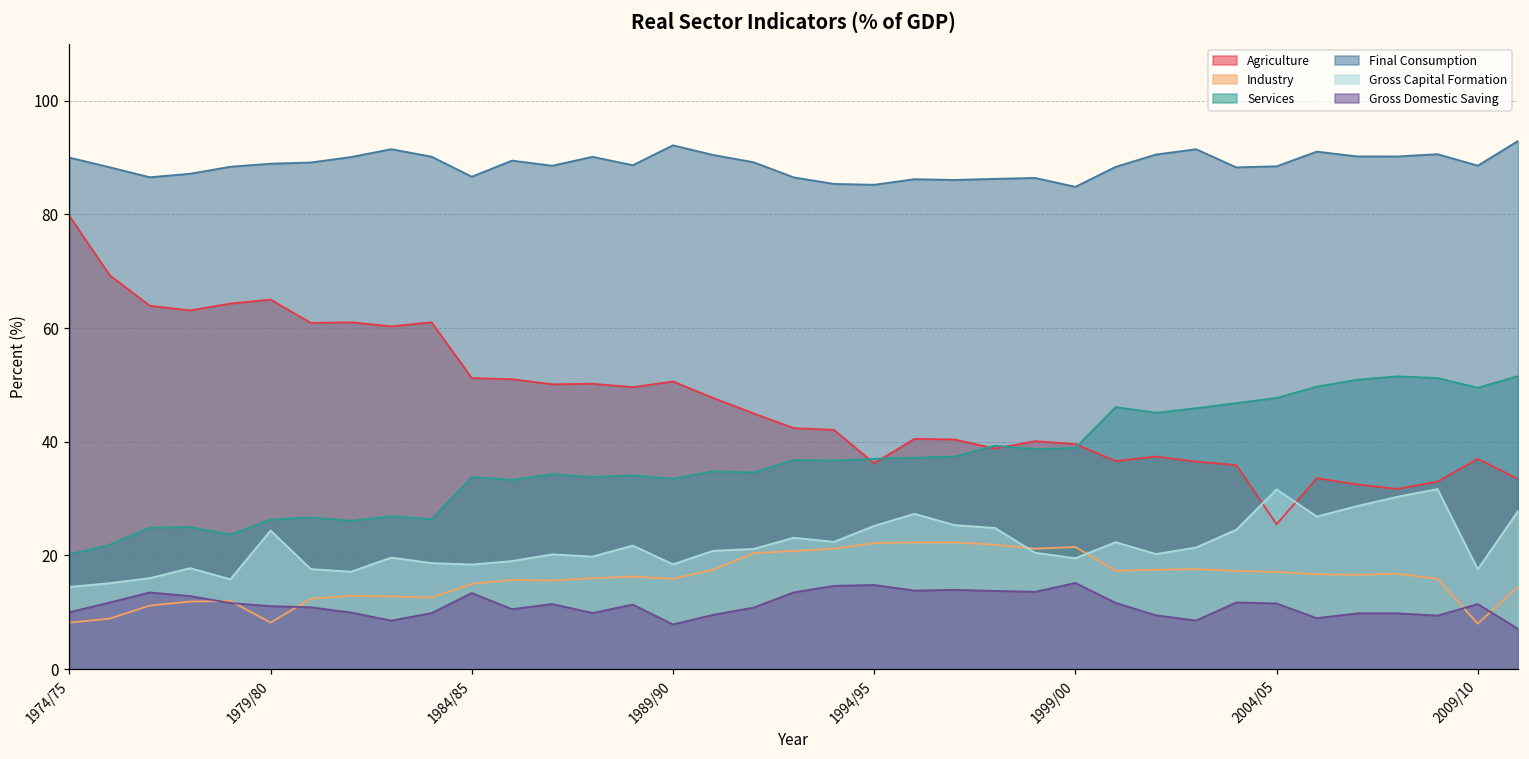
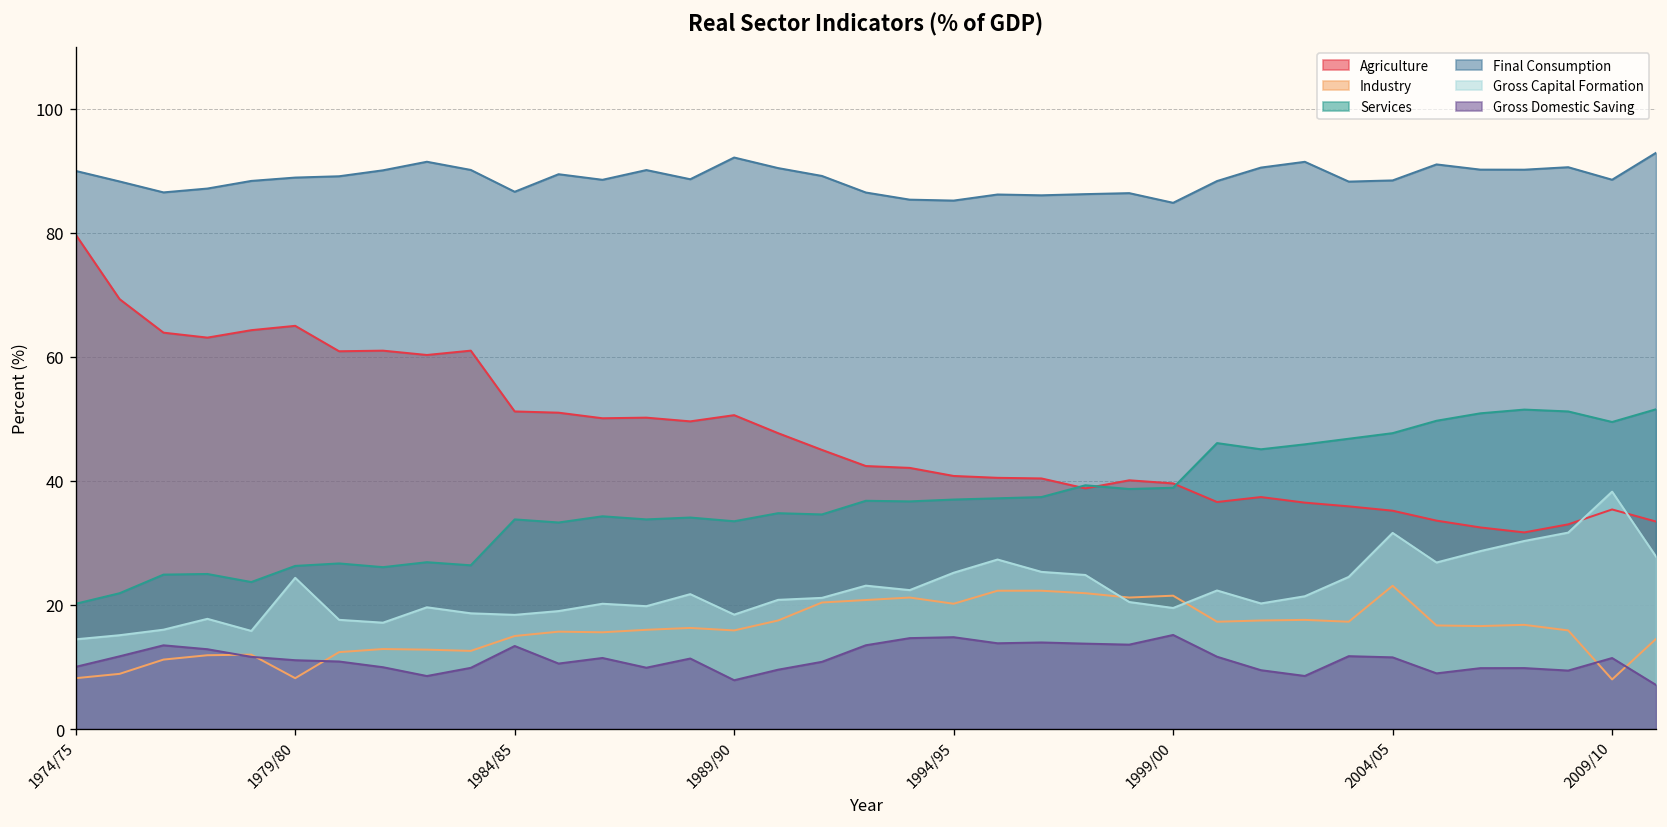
Agriculture, 1994/95: 36 -> 41
Industry, 1994/95: 22 -> 20
Agriculture, 2004/05: 26 -> 35
Industry, 2004/05: 17 -> 23
Agriculture, 2009/10: 37 -> 35
Gross Capital Formation, 2009/10: 18 -> 38
